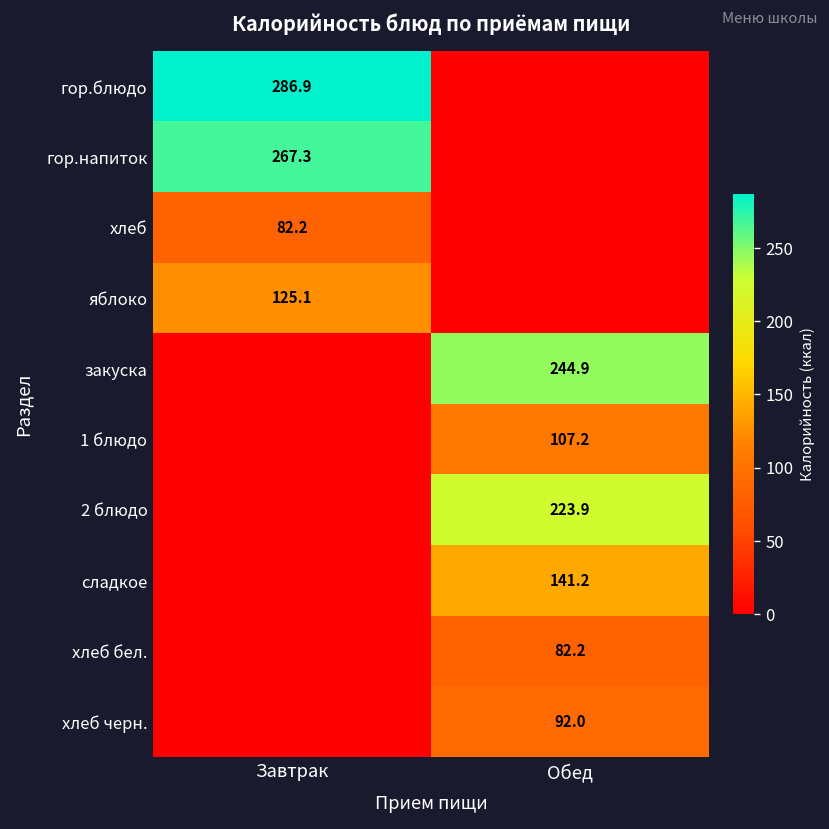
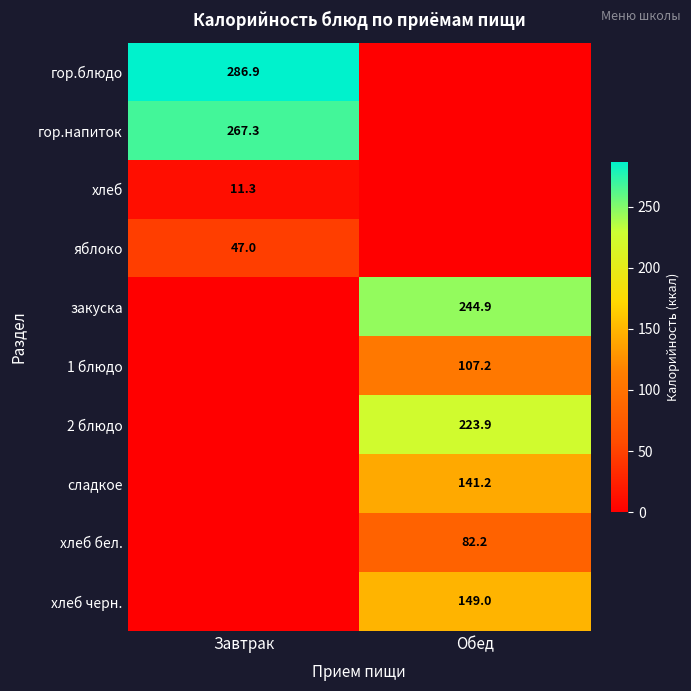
хлеб, Завтрак: 82.2 -> 11.3
яблоко, Завтрак: 125.1 -> 47.0
хлеб черн., Обед: 92.0 -> 149.0
